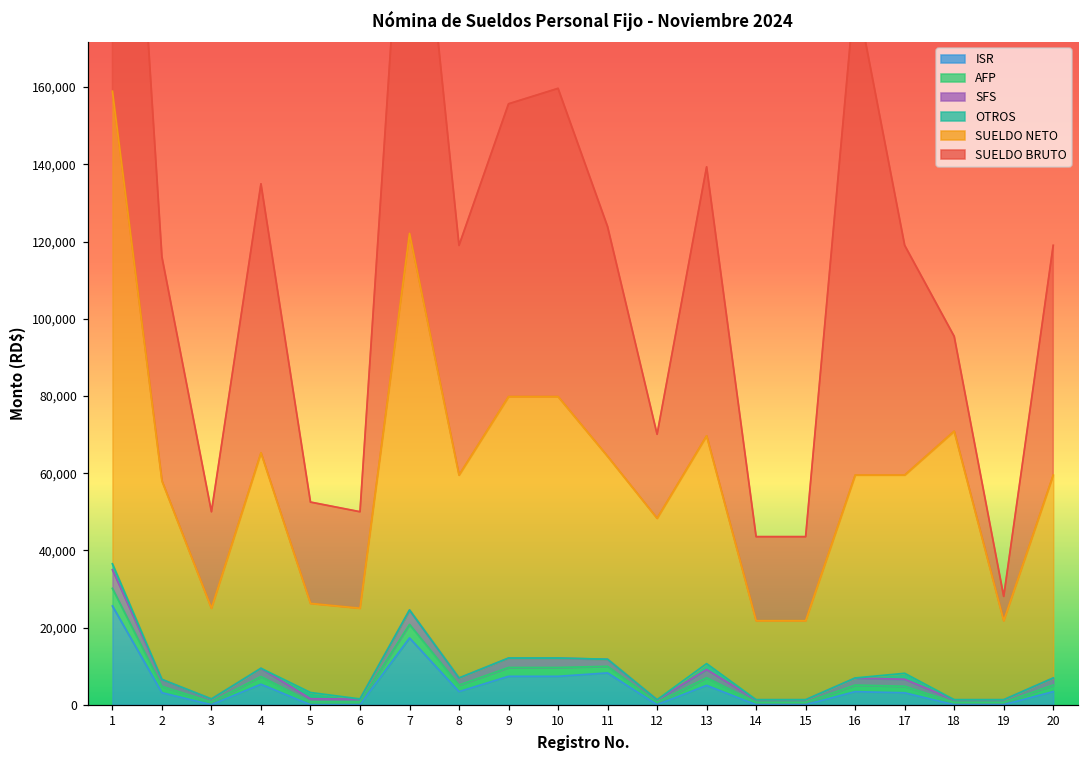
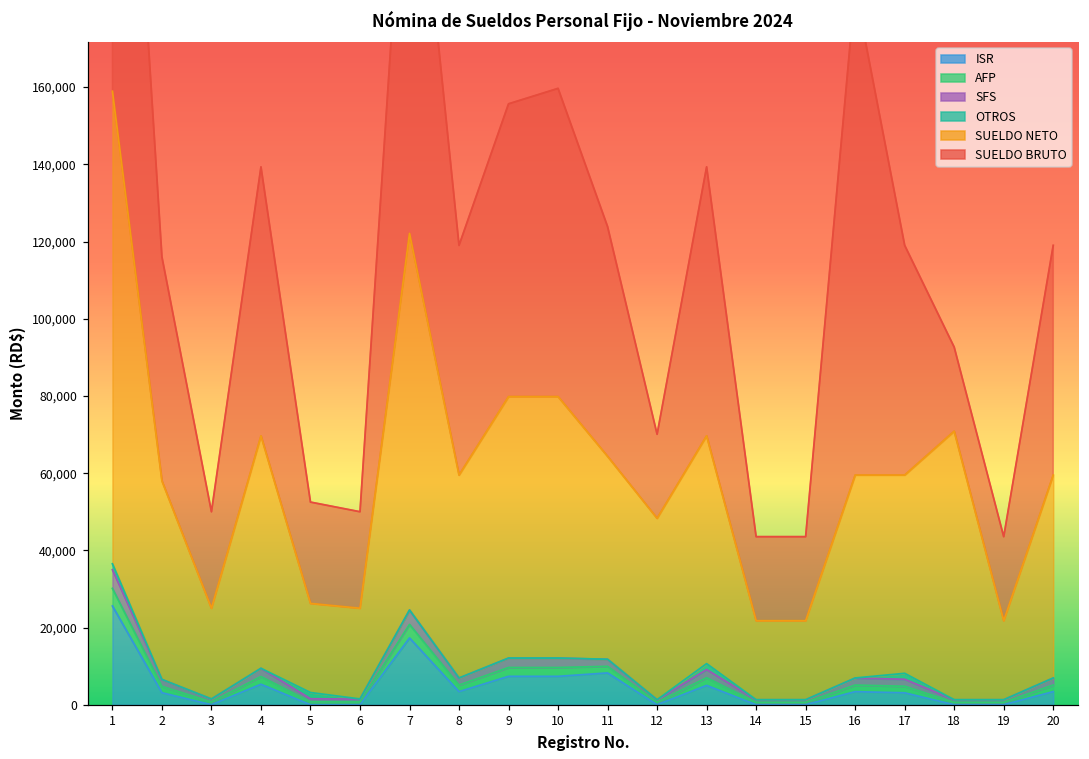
SUELDO NETO, 4: 56,000 -> 60,000
SUELDO BRUTO, 18: 25,000 -> 22,000
SUELDO BRUTO, 19: 6,000 -> 22,000
